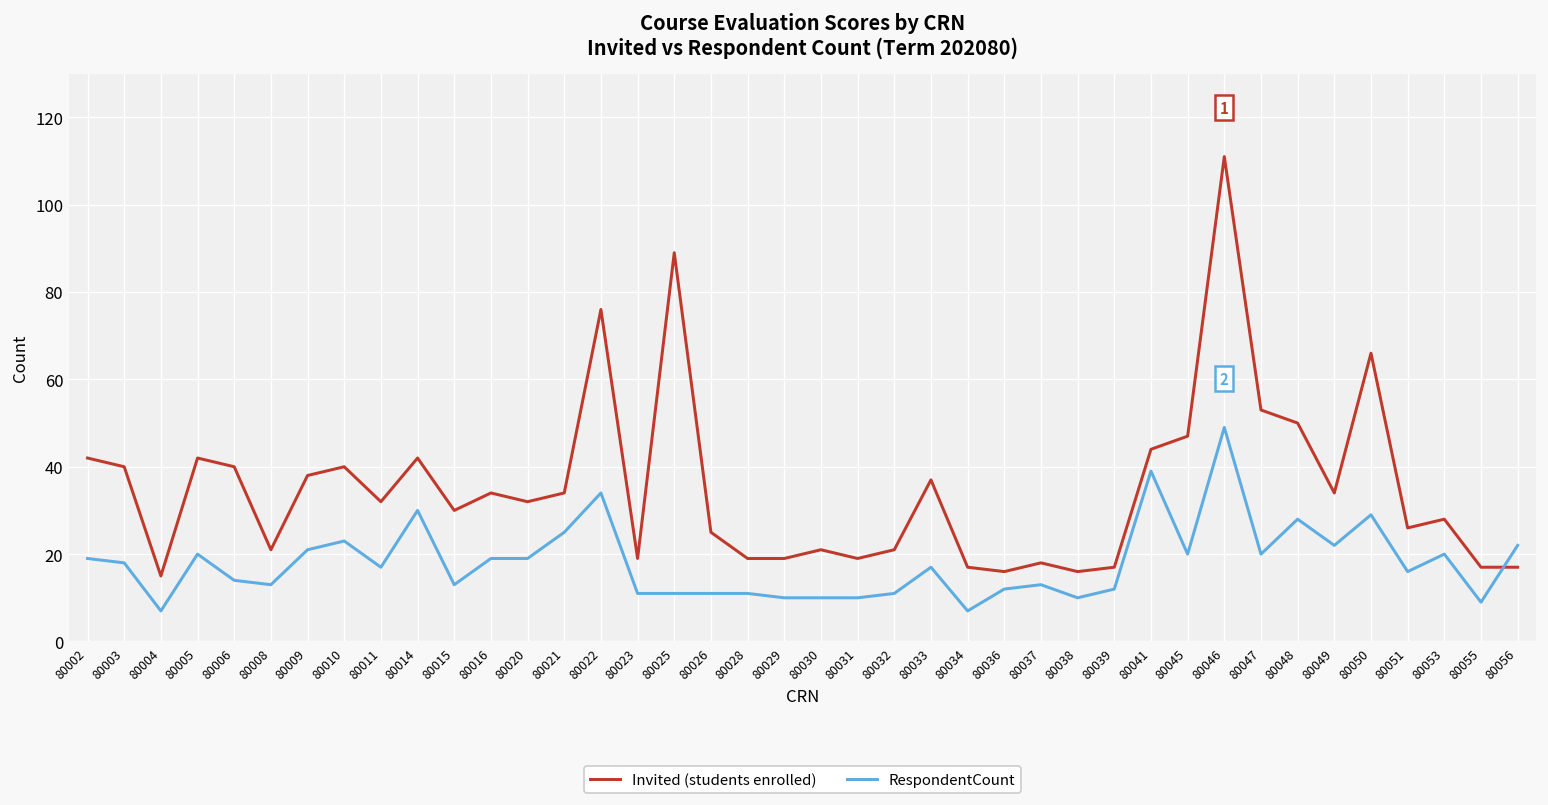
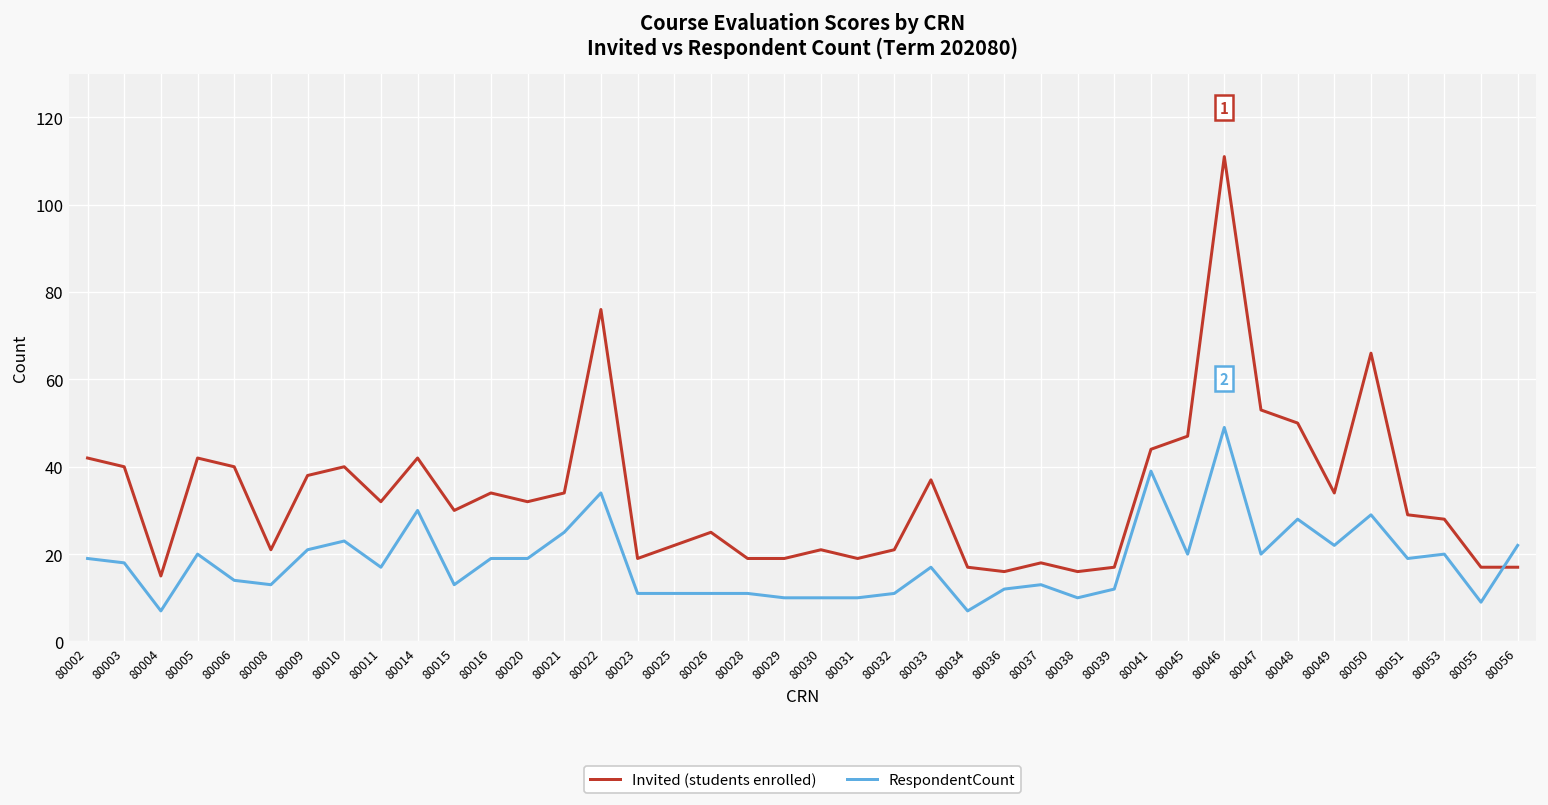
Invited (students enrolled), 80025: 89 -> 22
Invited (students enrolled), 80051: 26 -> 29
RespondentCount, 80051: 16 -> 19
